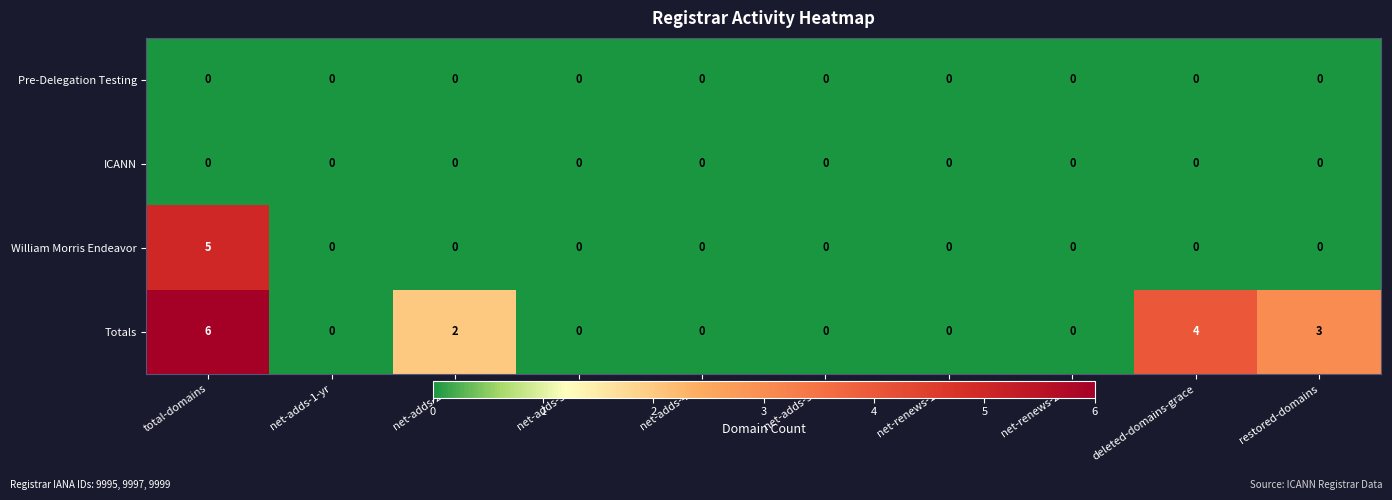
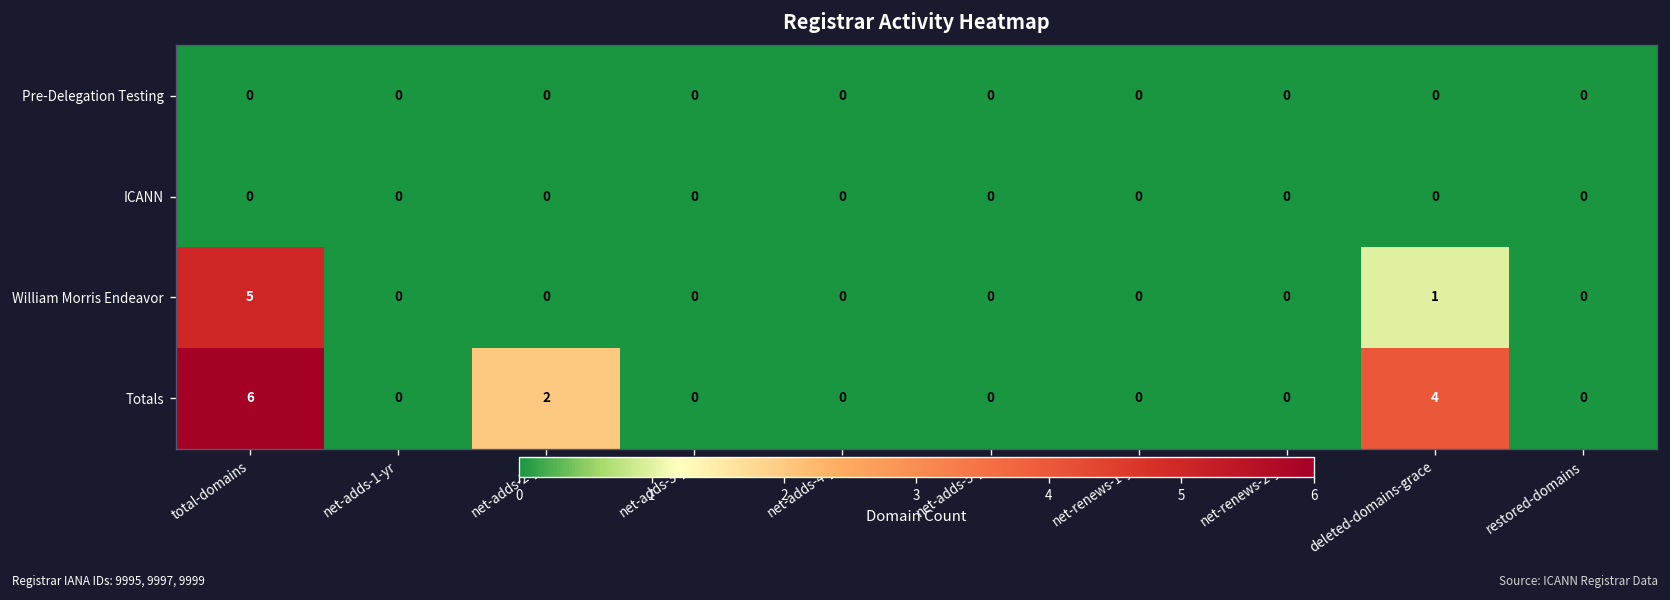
William Morris Endeavor, deleted-domains-grace: 0 -> 1
Totals, restored-domains: 3 -> 0
